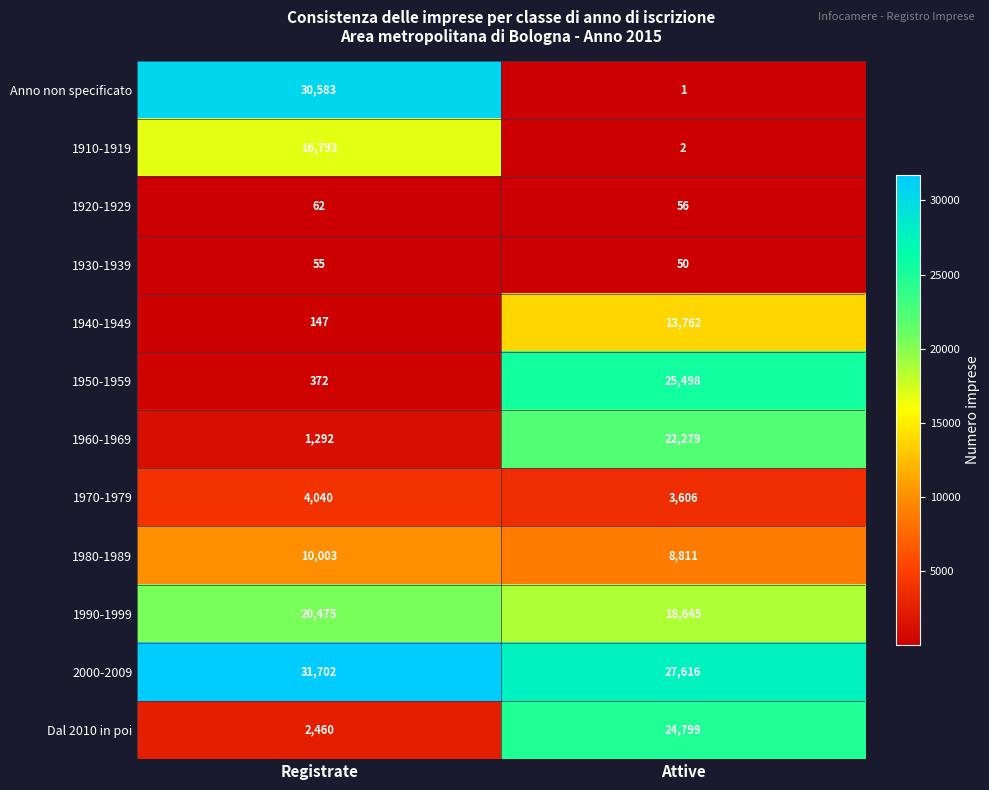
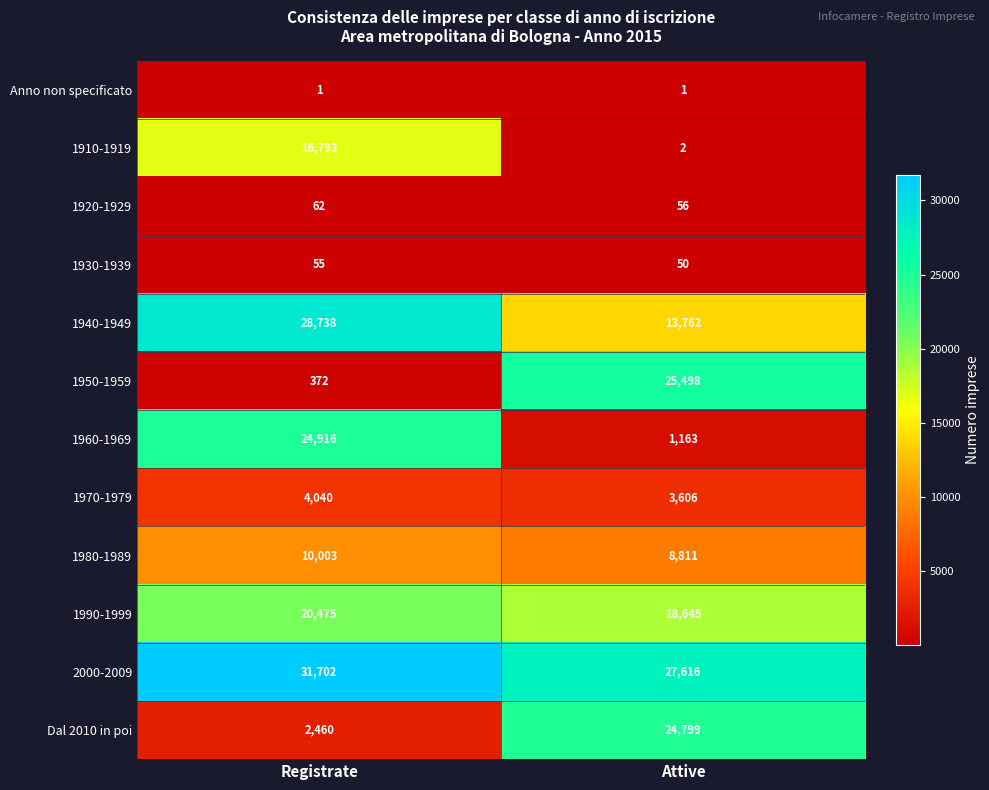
Anno non specificato, Registrate: 30,583 -> 1
1940-1949, Registrate: 147 -> 28,738
1960-1969, Registrate: 1,292 -> 24,916
1960-1969, Attive: 22,279 -> 1,163
